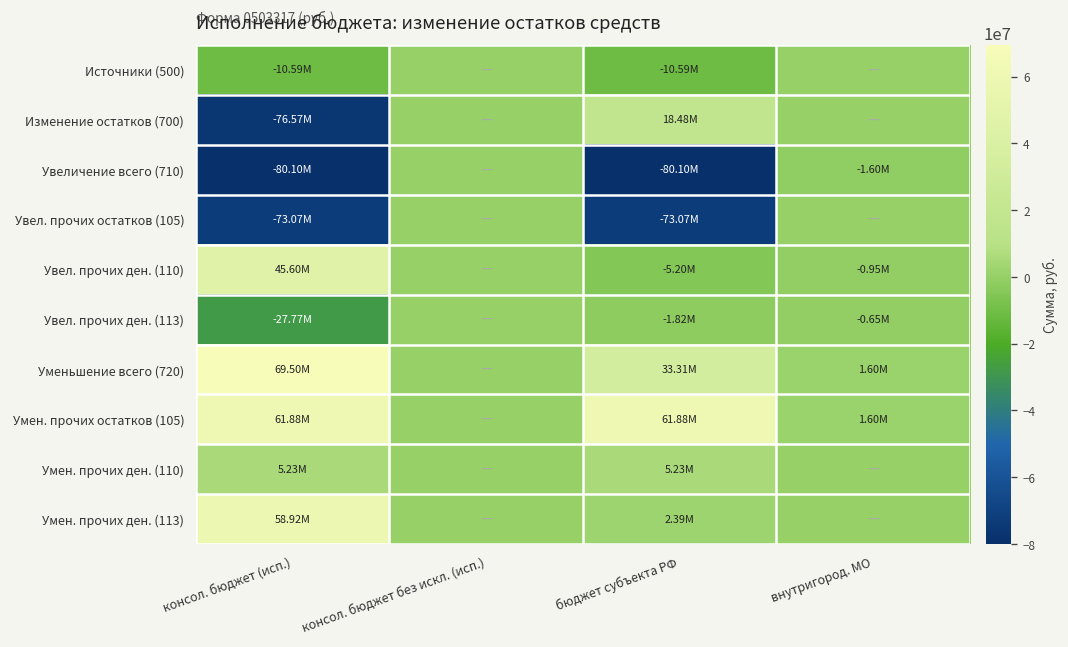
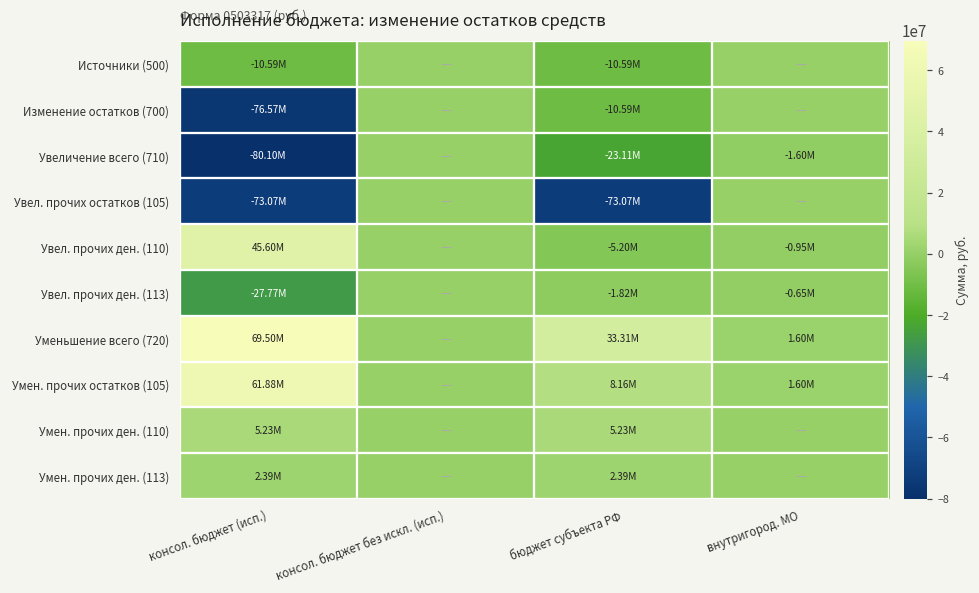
Изменение остатков (700), бюджет субъекта РФ: 18.48M -> -10.59M
Увеличение всего (710), бюджет субъекта РФ: -80.10M -> -23.11M
Умен. прочих остатков (105), бюджет субъекта РФ: 61.88M -> 8.16M
Умен. прочих ден. (113), консол. бюджет (исп.): 58.92M -> 2.39M
